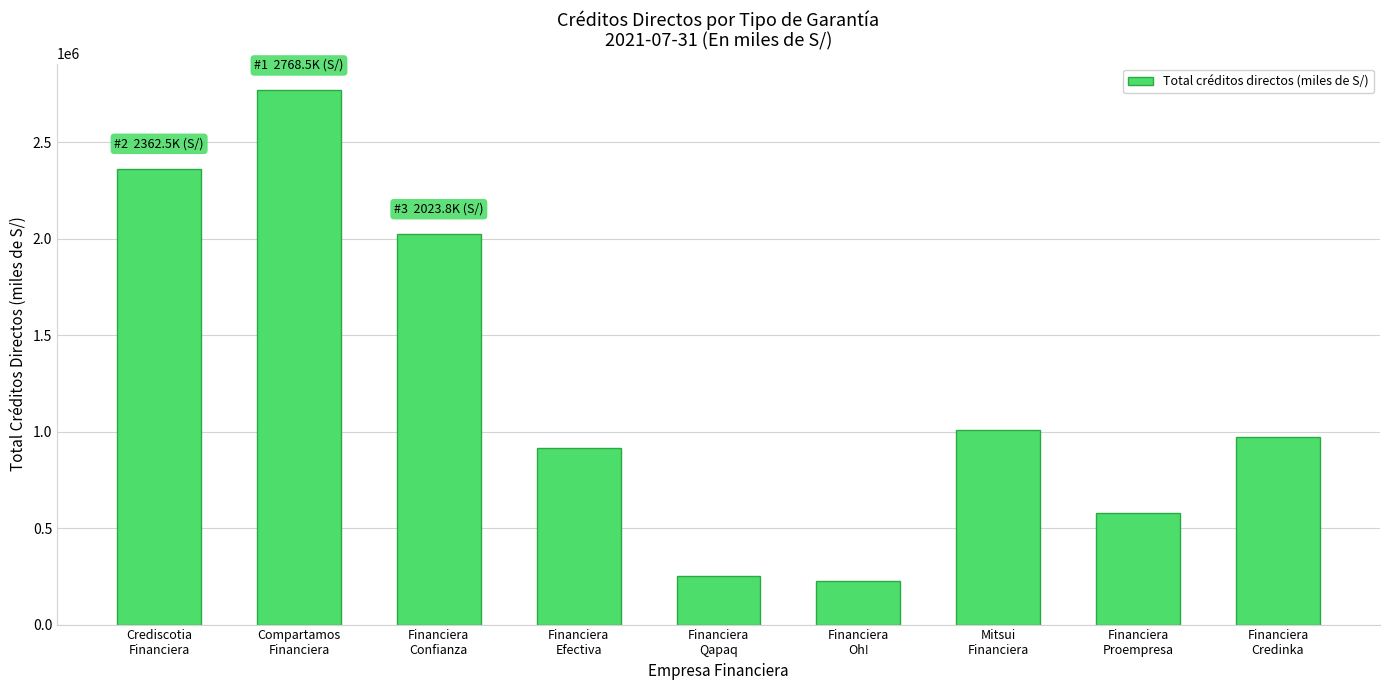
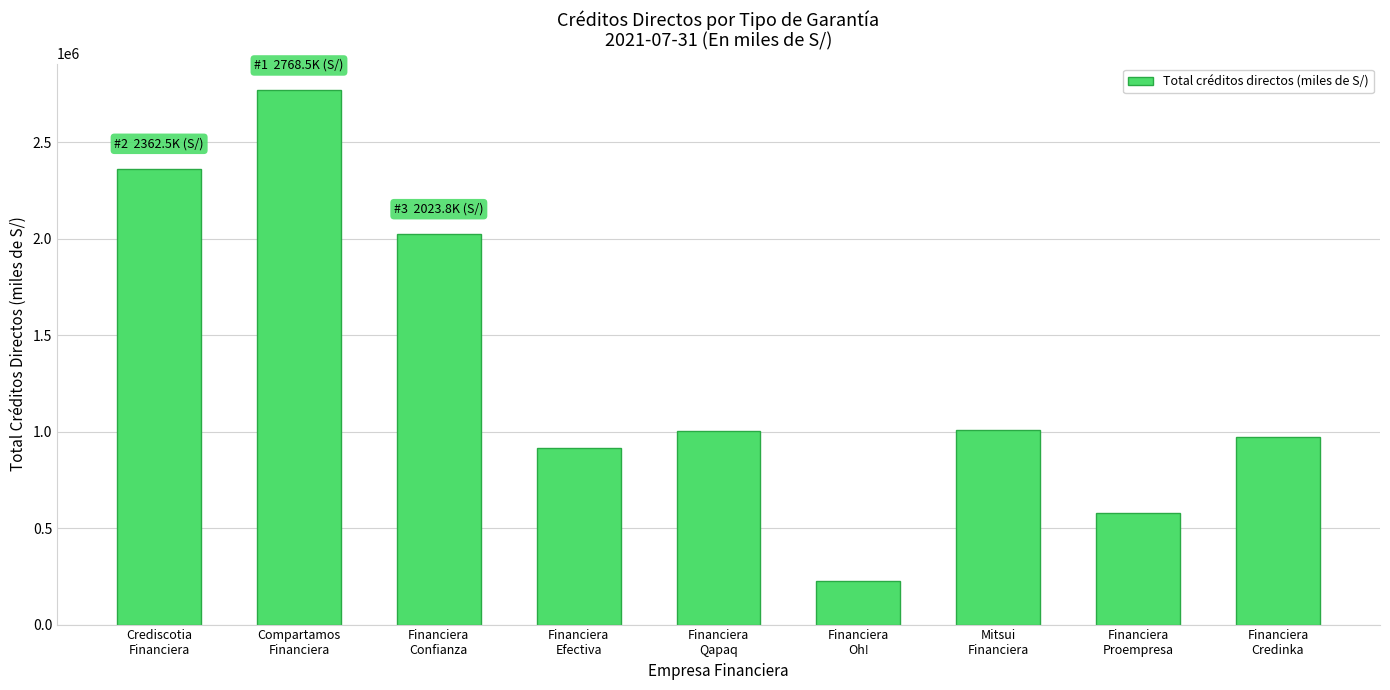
Financiera Qapaq: 250000 -> 1000000
